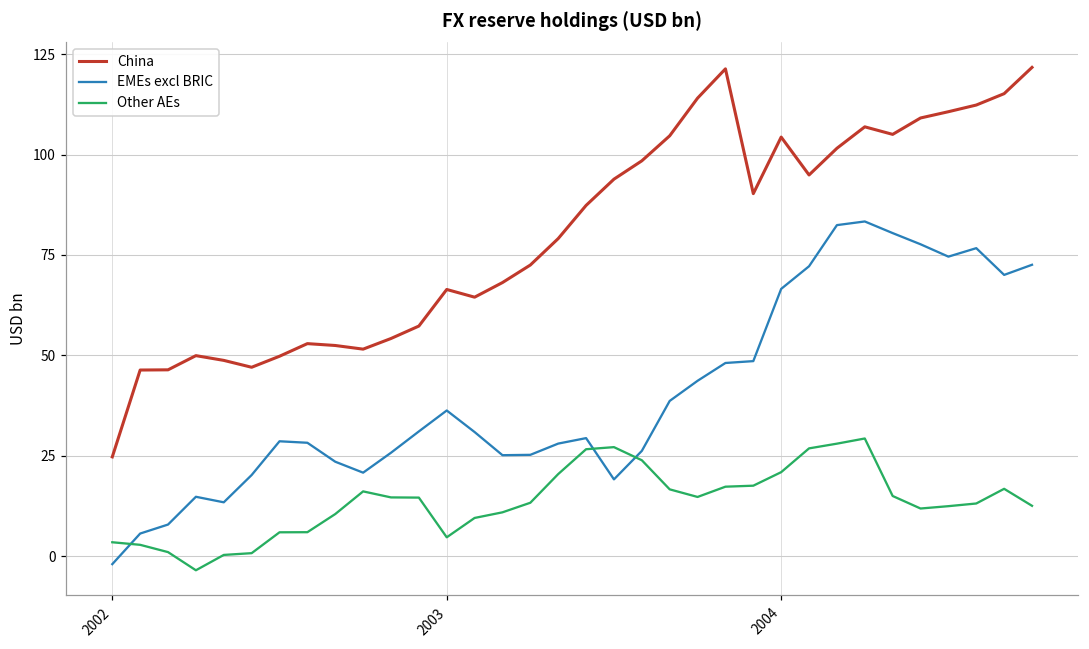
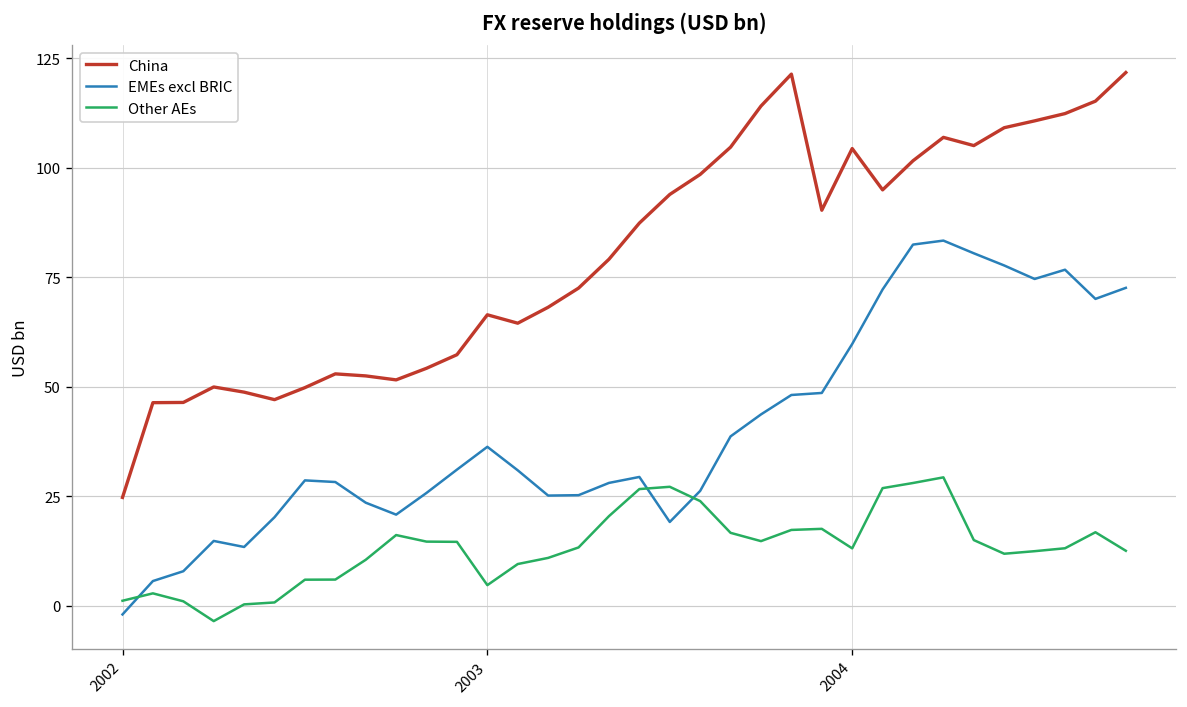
Other AEs, 2002: 3 -> 1
EMEs excl BRIC, 2004: 67 -> 60
Other AEs, 2004: 21 -> 13
